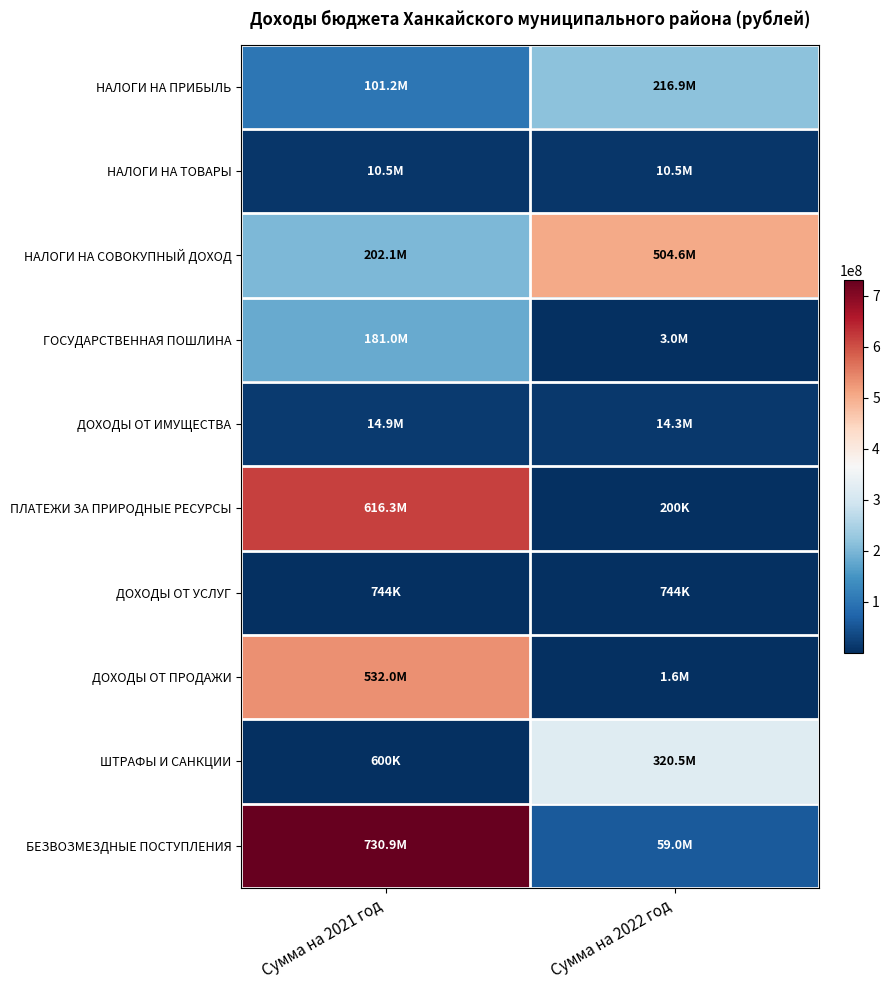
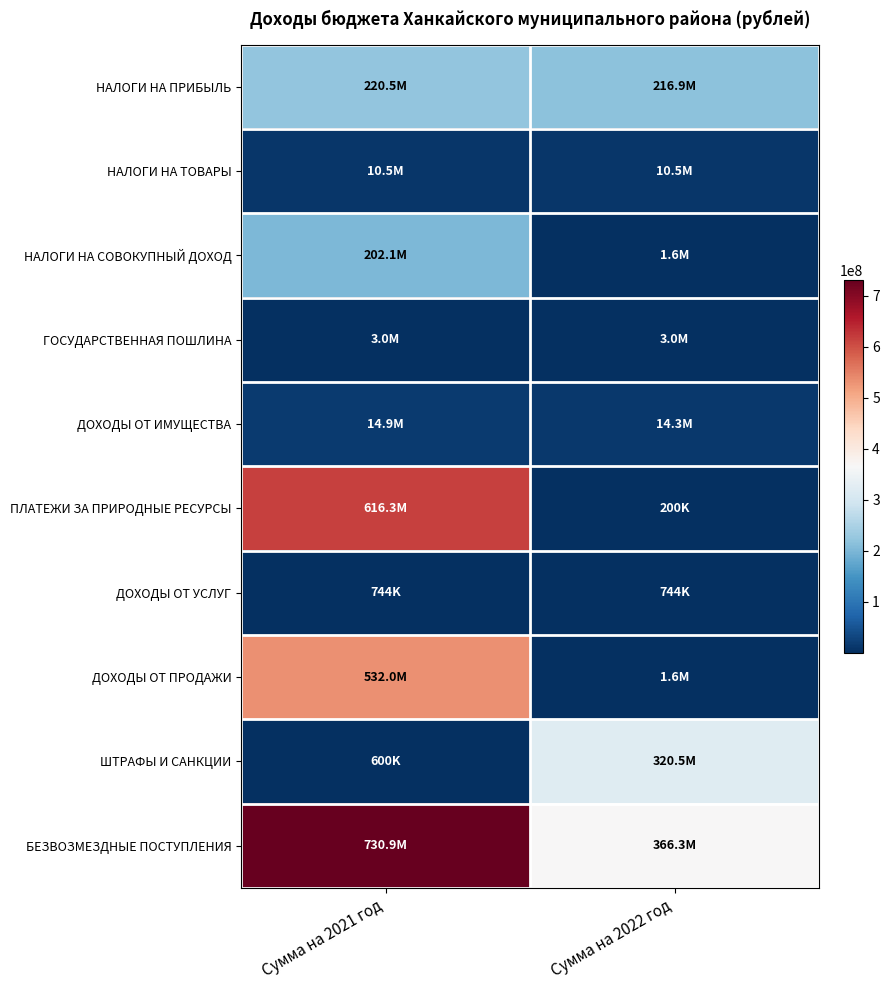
НАЛОГИ НА ПРИБЫЛЬ, Сумма на 2021 год: 101.2M -> 220.5M
НАЛОГИ НА СОВОКУПНЫЙ ДОХОД, Сумма на 2022 год: 504.6M -> 1.6M
ГОСУДАРСТВЕННАЯ ПОШЛИНА, Сумма на 2021 год: 181.0M -> 3.0M
БЕЗВОЗМЕЗДНЫЕ ПОСТУПЛЕНИЯ, Сумма на 2022 год: 59.0M -> 366.3M
